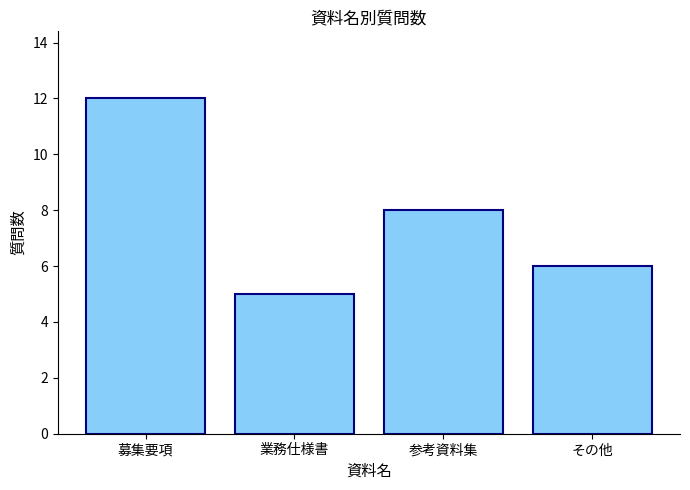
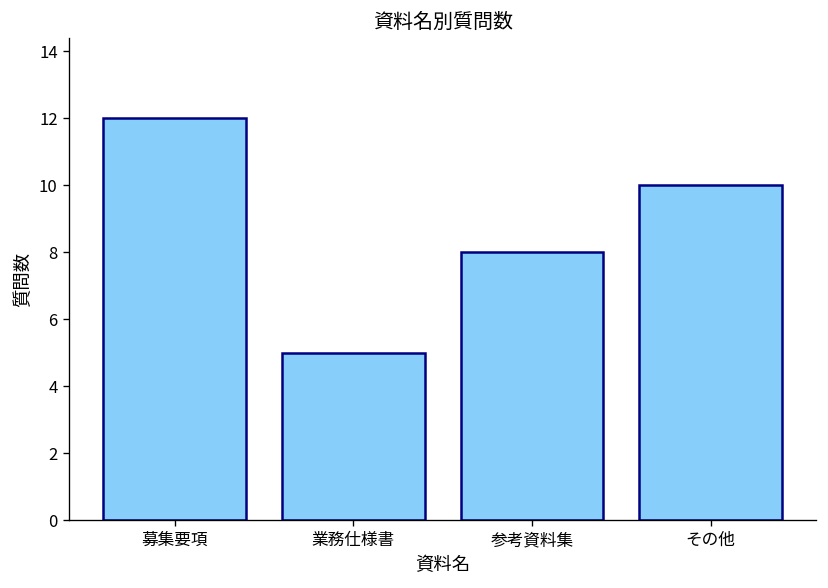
その他: 6 -> 10
